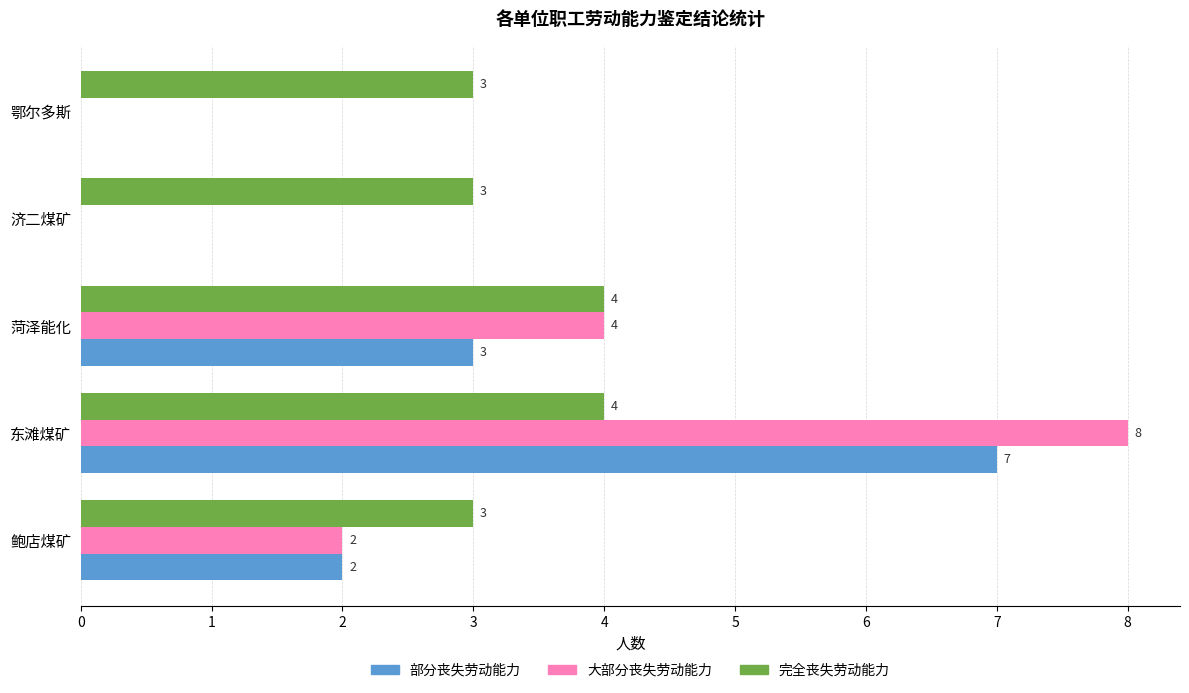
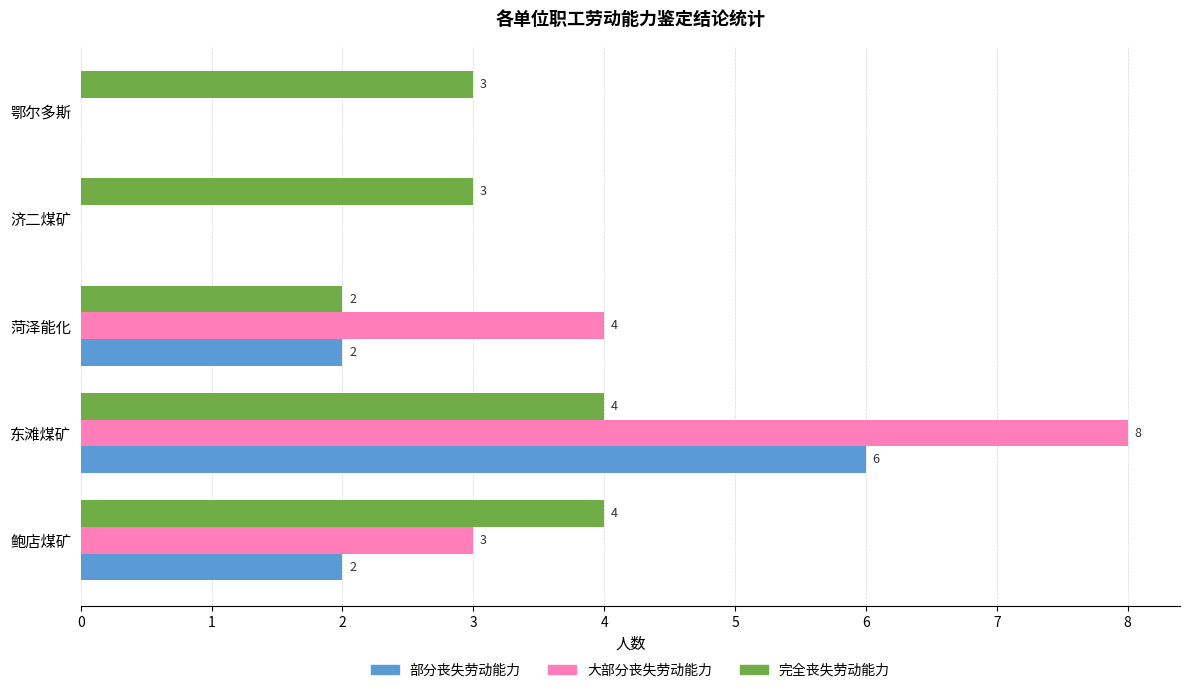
完全丧失劳动能力, 菏泽能化: 4 -> 2
部分丧失劳动能力, 菏泽能化: 3 -> 2
部分丧失劳动能力, 东滩煤矿: 7 -> 6
完全丧失劳动能力, 鲍店煤矿: 3 -> 4
大部分丧失劳动能力, 鲍店煤矿: 2 -> 3
